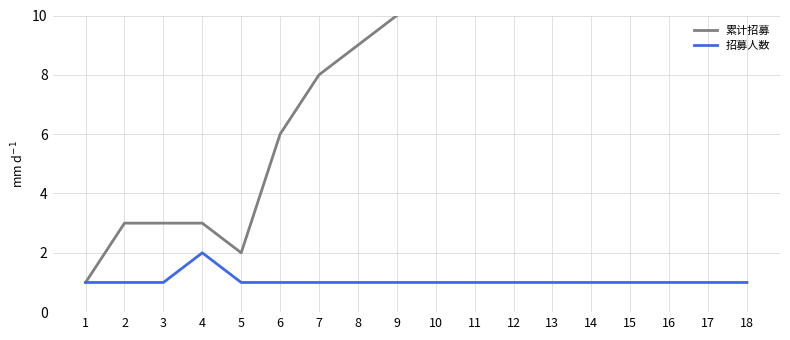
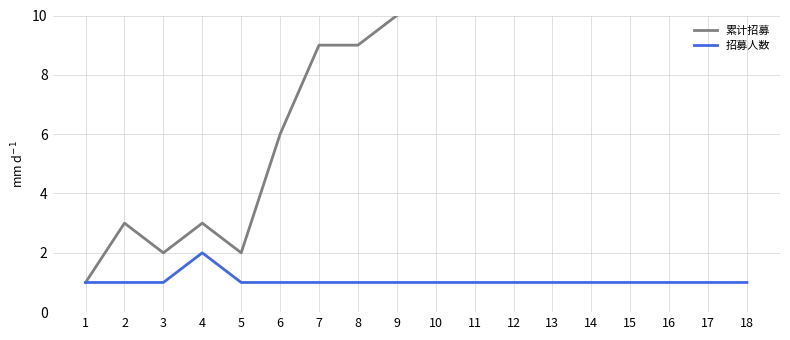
累计招募, 3: 3 -> 2
累计招募, 7: 8 -> 9
